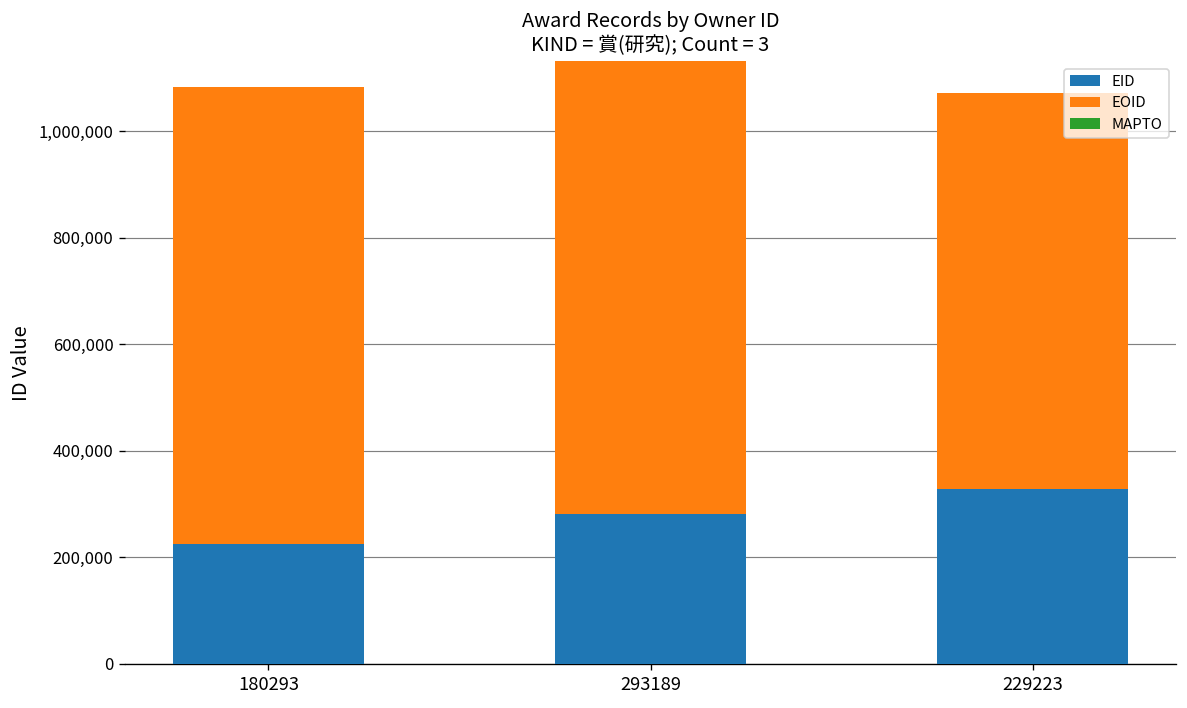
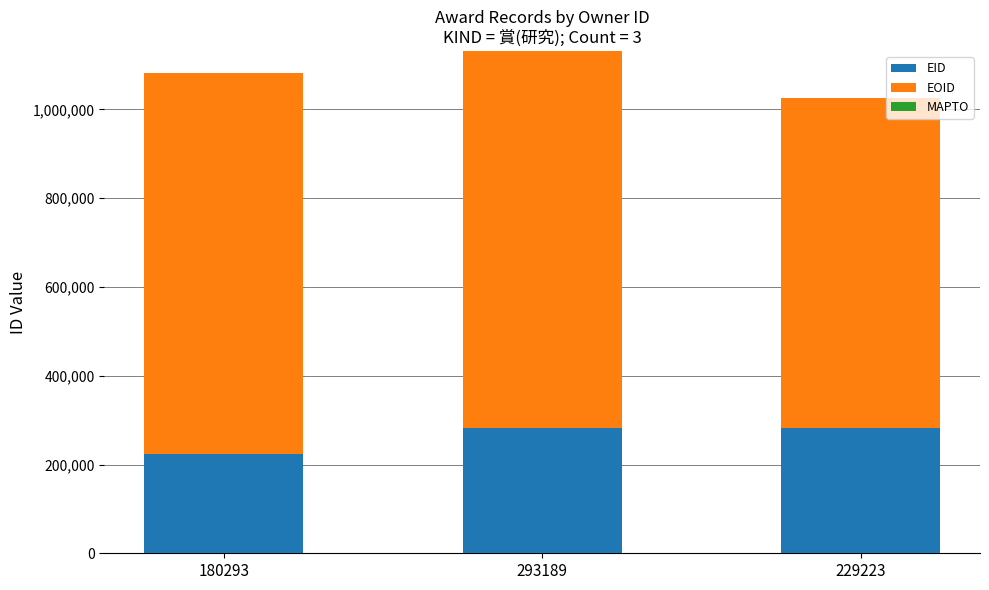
EID, 229223: 330,000 -> 280,000
